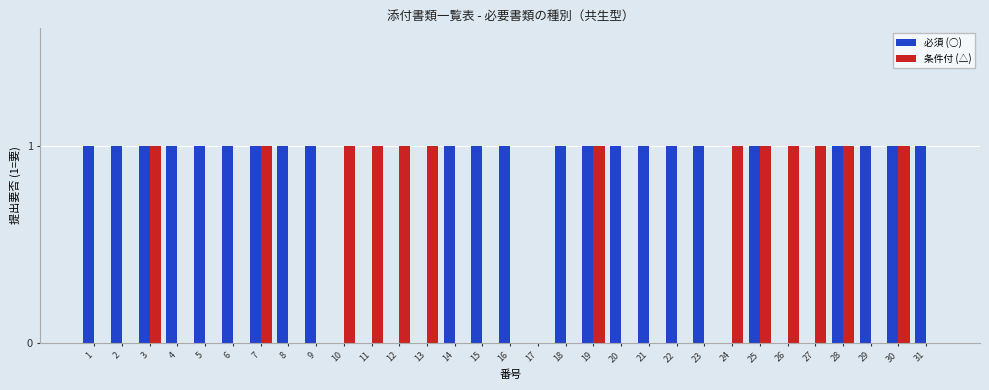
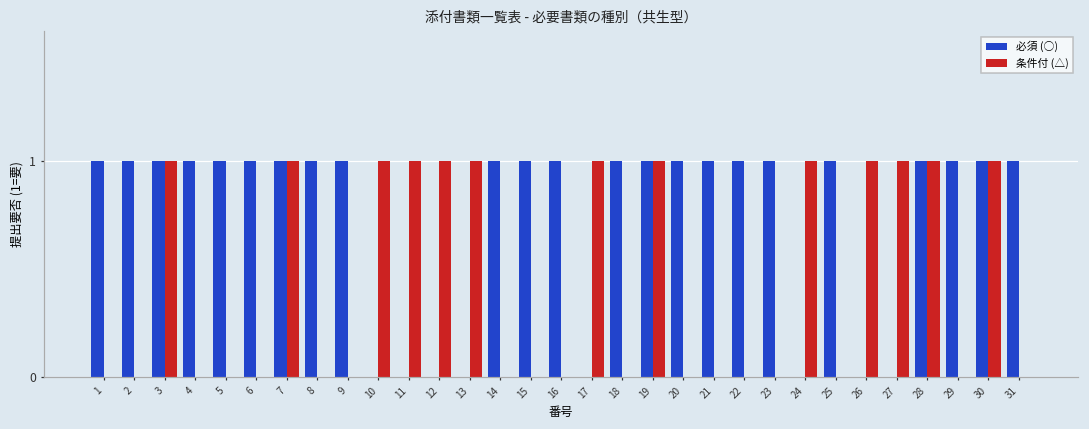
条件付 (△), 17: 0 -> 1
条件付 (△), 25: 1 -> 0
